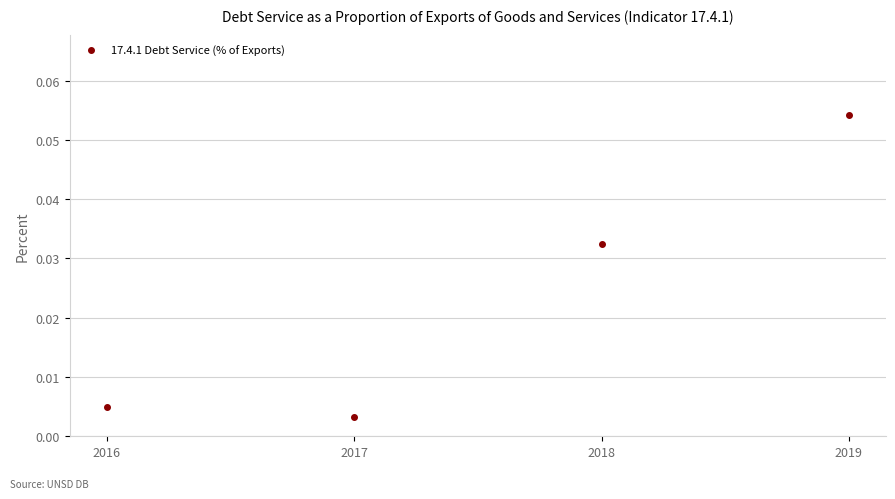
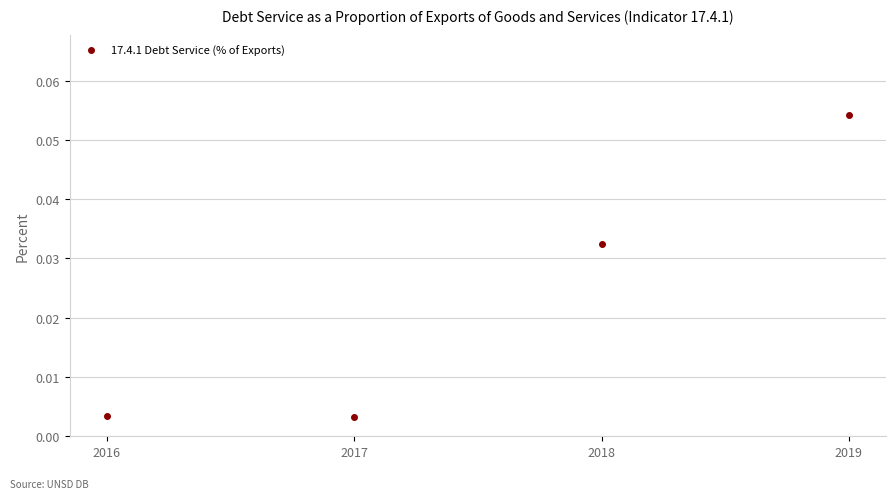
2016: 0.005 -> 0.004
